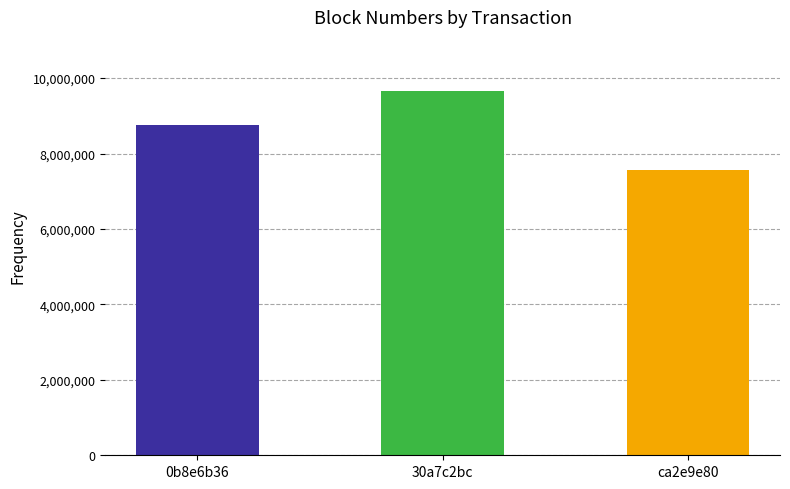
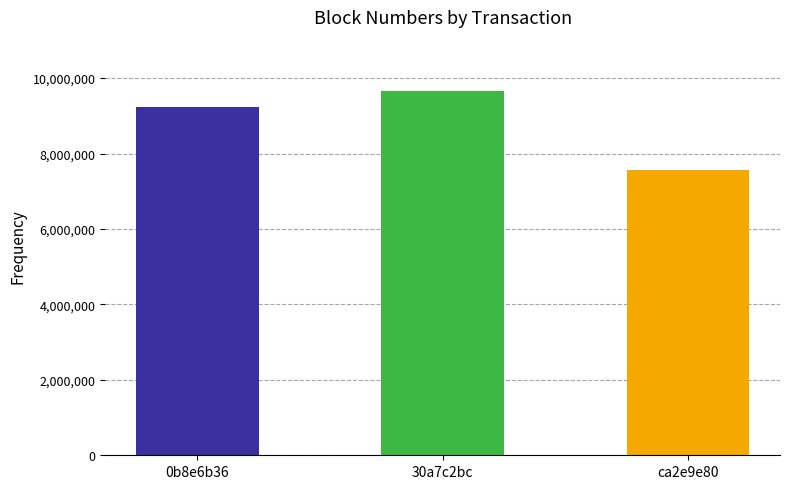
0b8e6b36: 8,700,000 -> 9,200,000
